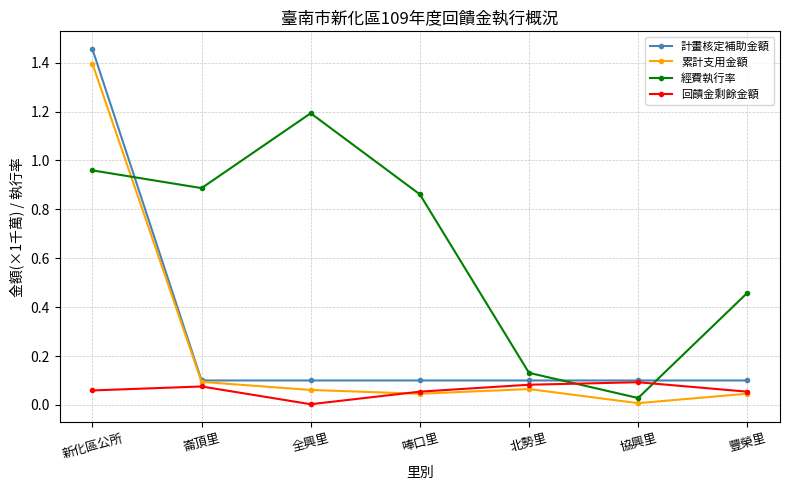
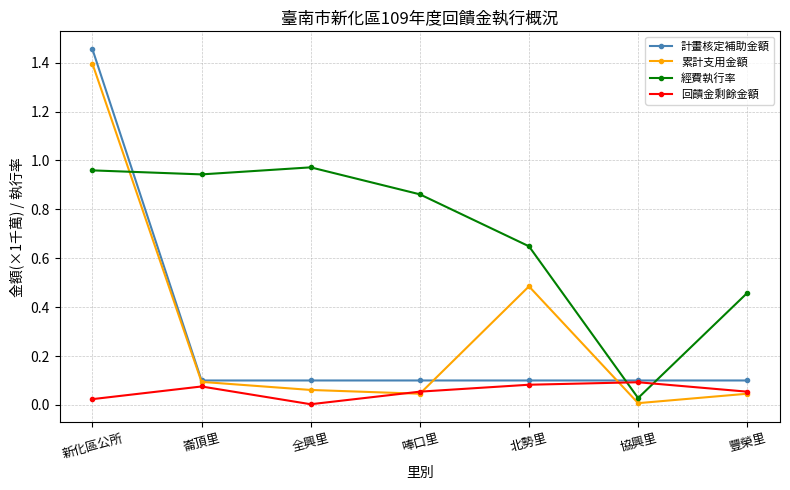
回饋金剩餘金額, 新化區公所: 0.06 -> 0.02
經費執行率, 崙頂里: 0.89 -> 0.94
經費執行率, 全興里: 1.19 -> 0.97
累計支用金額, 北勢里: 0.06 -> 0.48
經費執行率, 北勢里: 0.13 -> 0.65
